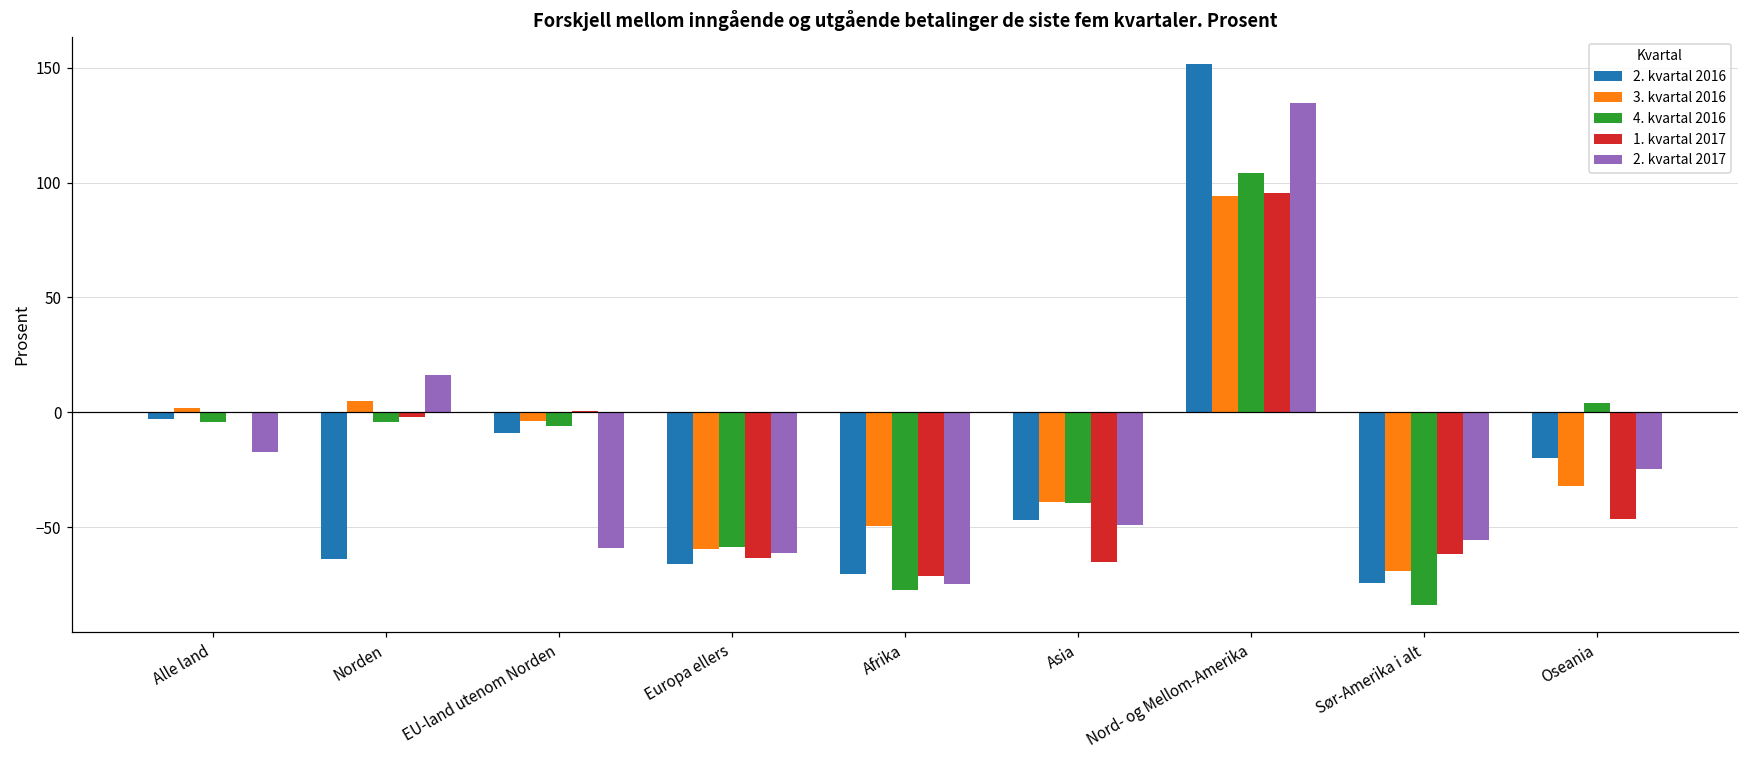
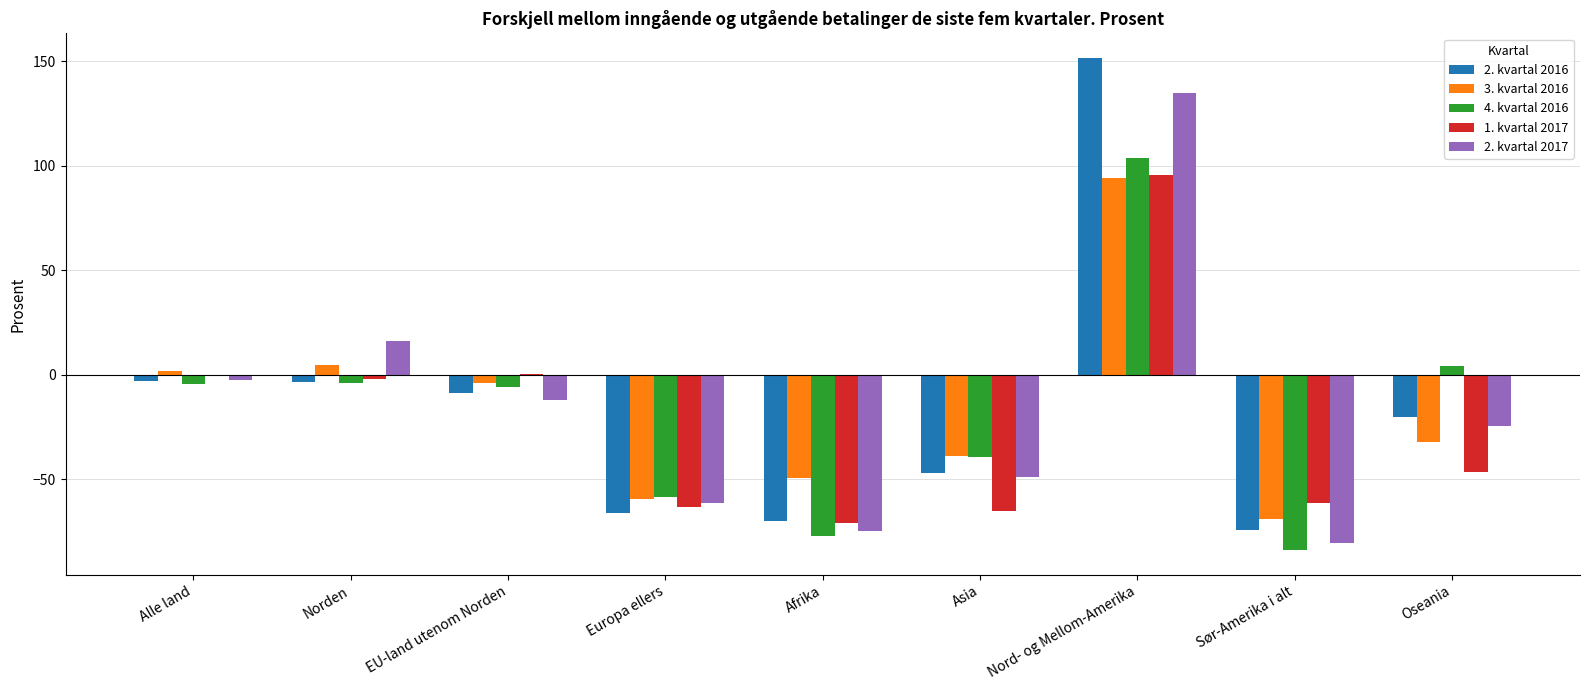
2. kvartal 2017, Alle land: -18 -> -2
2. kvartal 2016, Norden: -64 -> -3
2. kvartal 2017, EU-land utenom Norden: -59 -> -12
2. kvartal 2017, Sør-Amerika i alt: -56 -> -80
